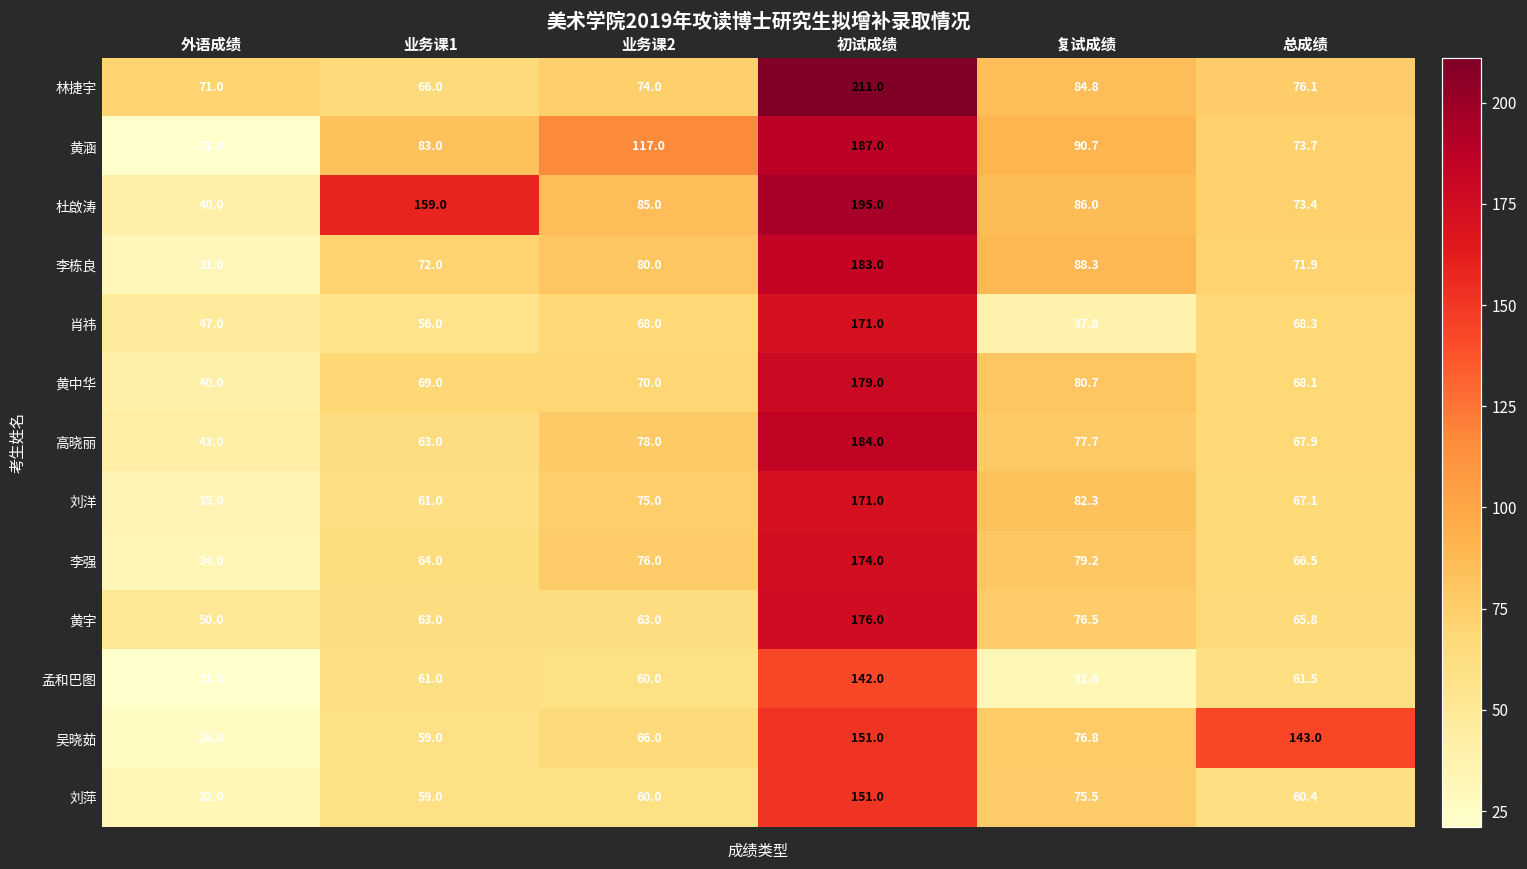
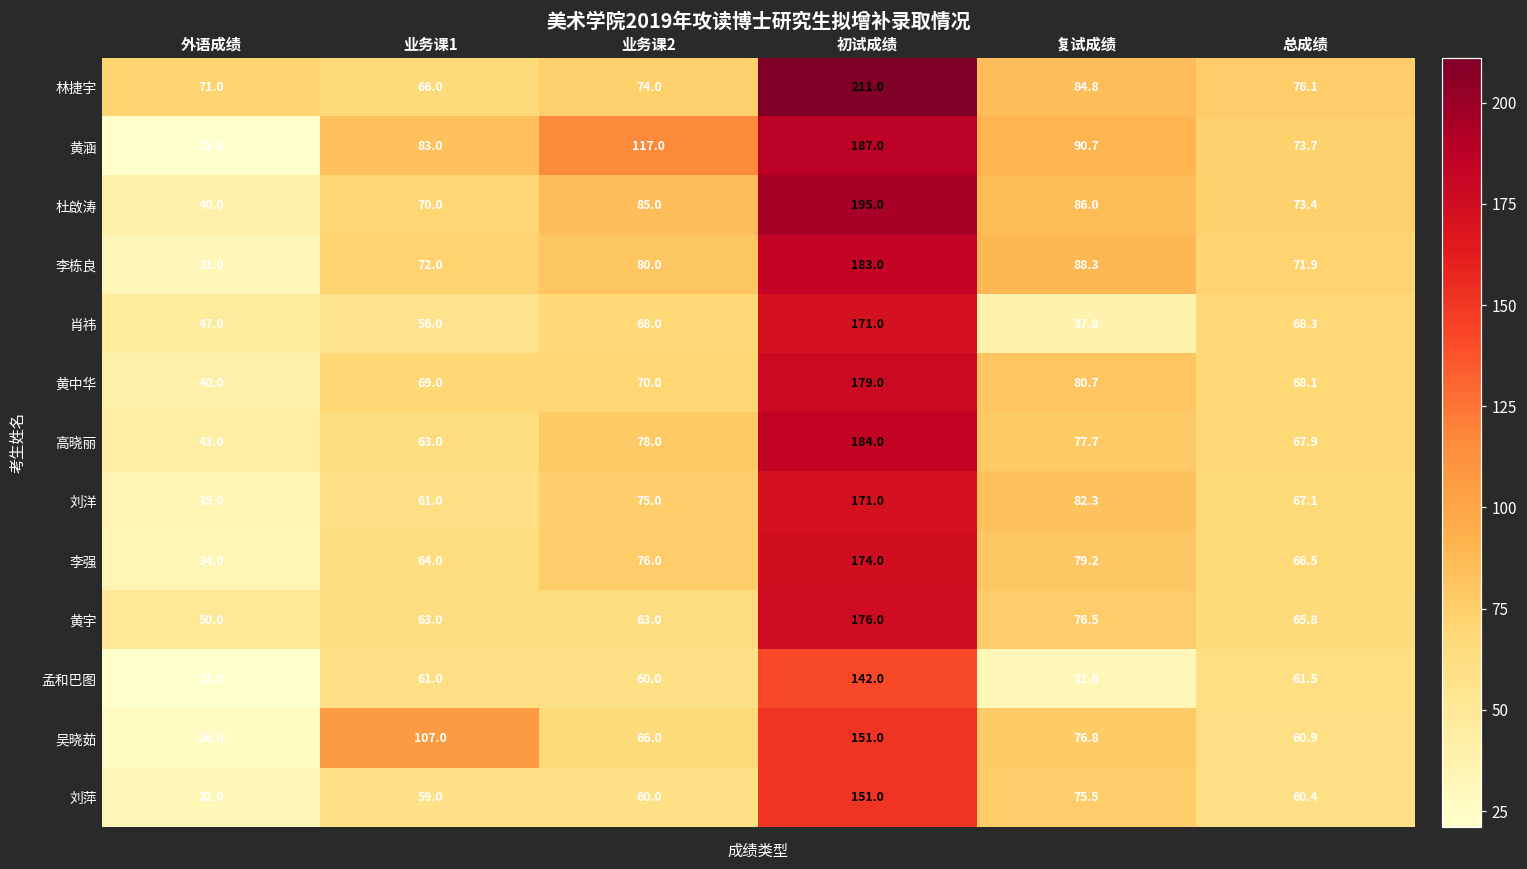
杜啟涛, 业务课1: 159.0 -> 70.0
吴晓茹, 业务课1: 59.0 -> 107.0
吴晓茹, 总成绩: 143.0 -> 60.9
